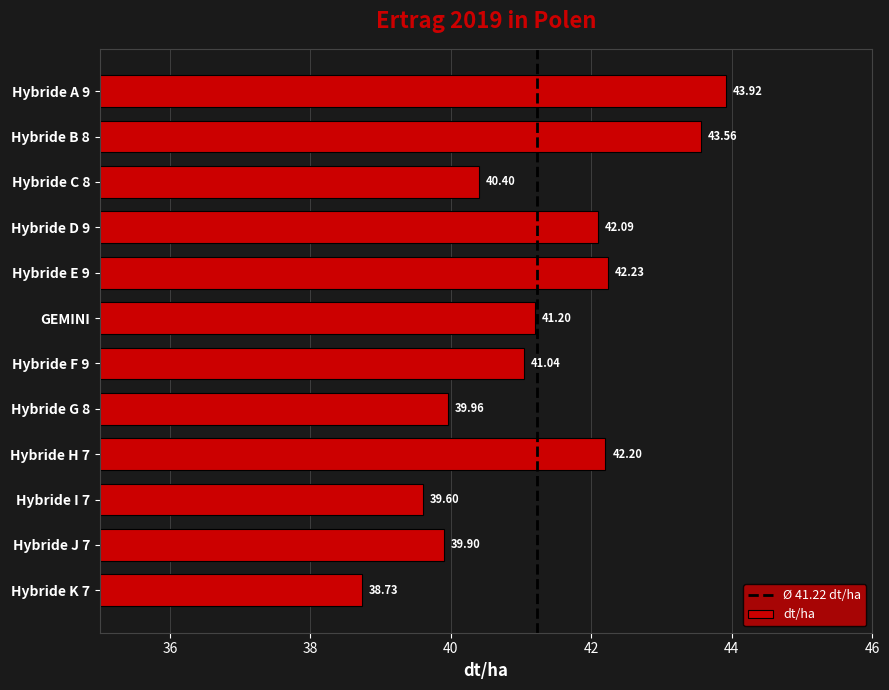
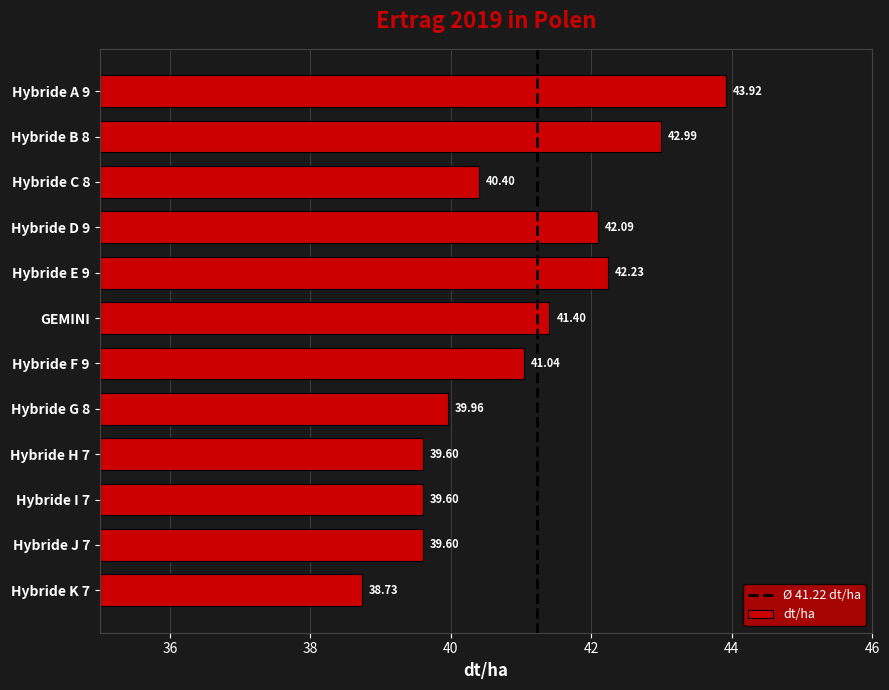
Hybride B 8: 43.56 -> 42.99
GEMINI: 41.20 -> 41.40
Hybride H 7: 42.20 -> 39.60
Hybride J 7: 39.90 -> 39.60
